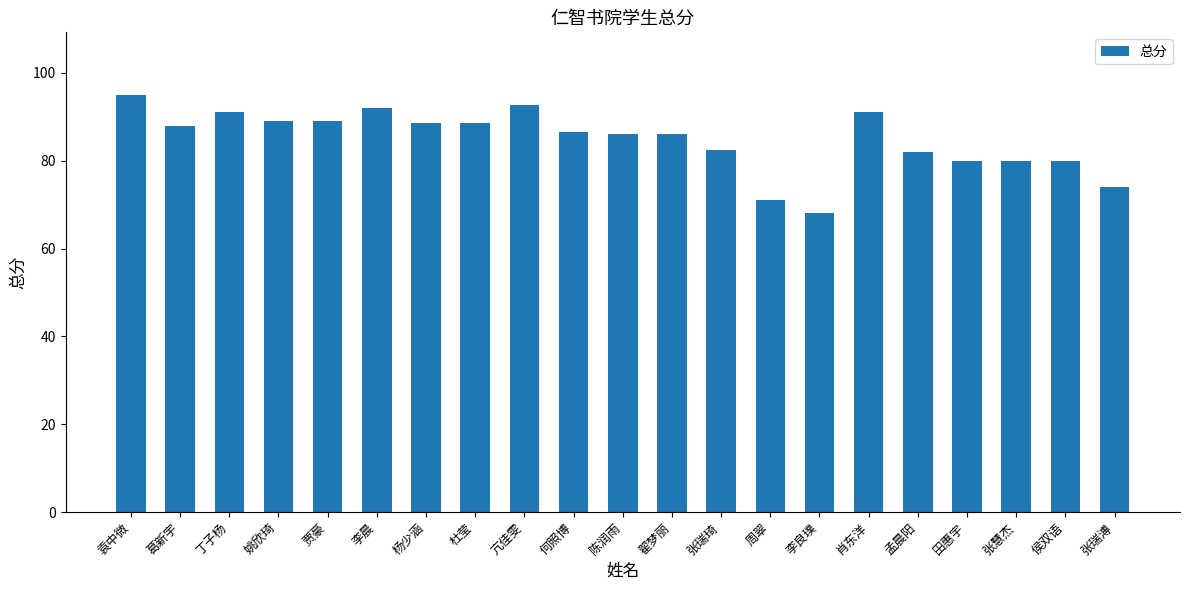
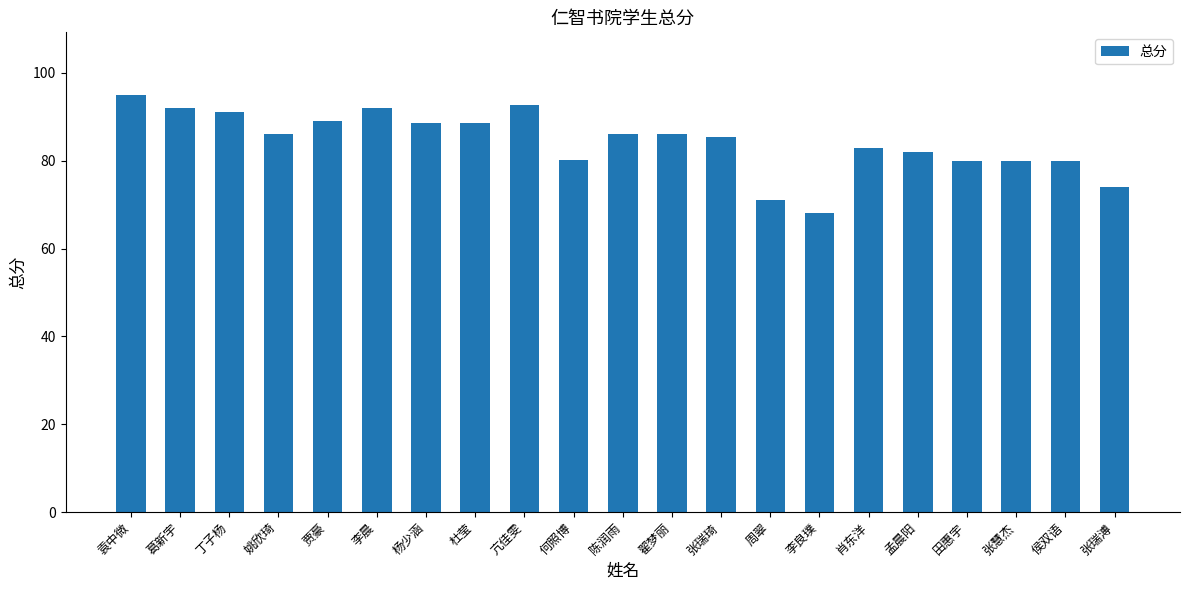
葛新宇: 88 -> 92
姚欣琦: 89 -> 86
何照博: 87 -> 80
张瑞琦: 82 -> 86
肖东洋: 91 -> 83
